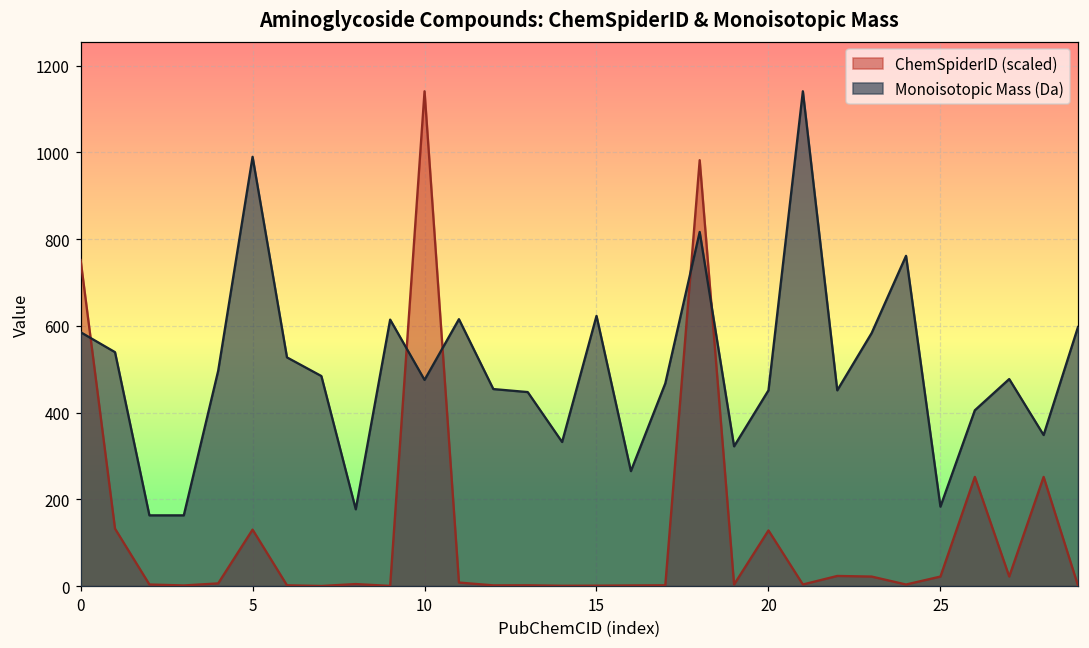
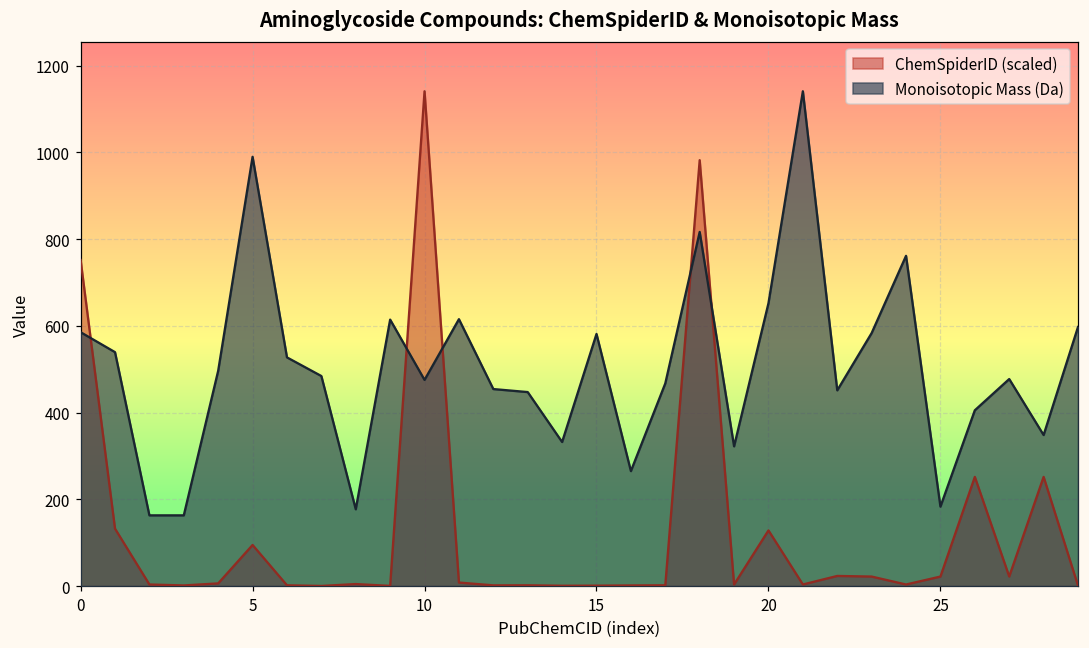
ChemSpiderID (scaled), 5: 130 -> 90
Monoisotopic Mass (Da), 15: 620 -> 580
Monoisotopic Mass (Da), 20: 450 -> 650
